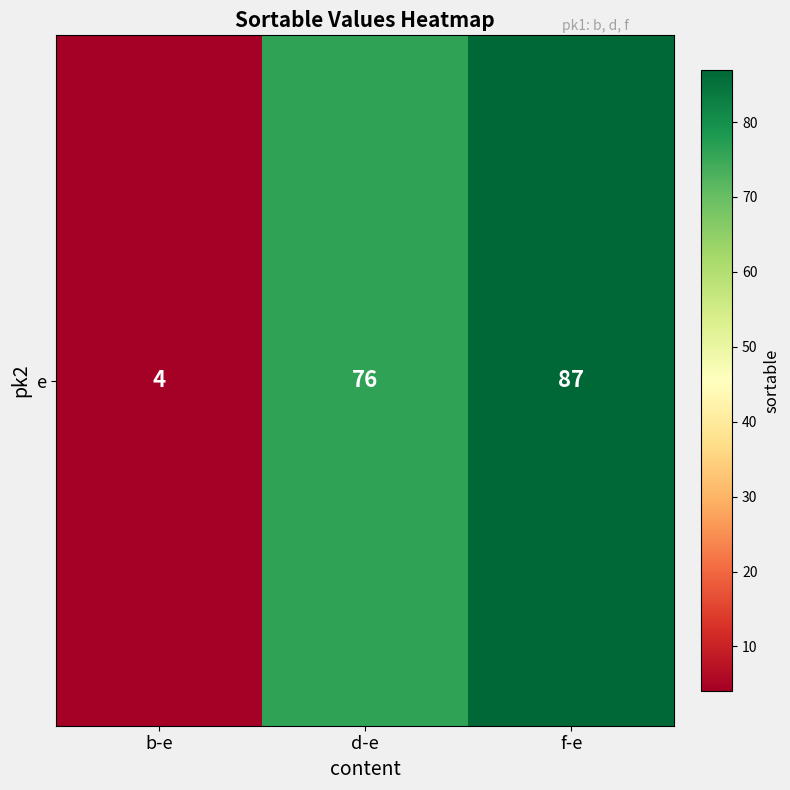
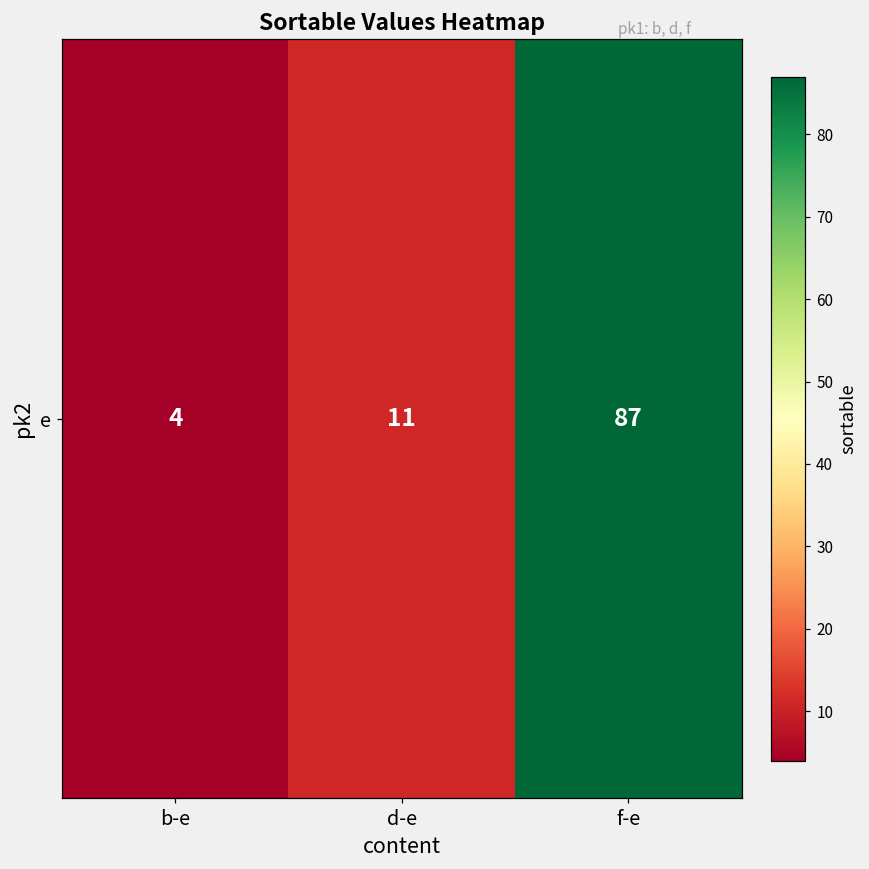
e, d-e: 76 -> 11
